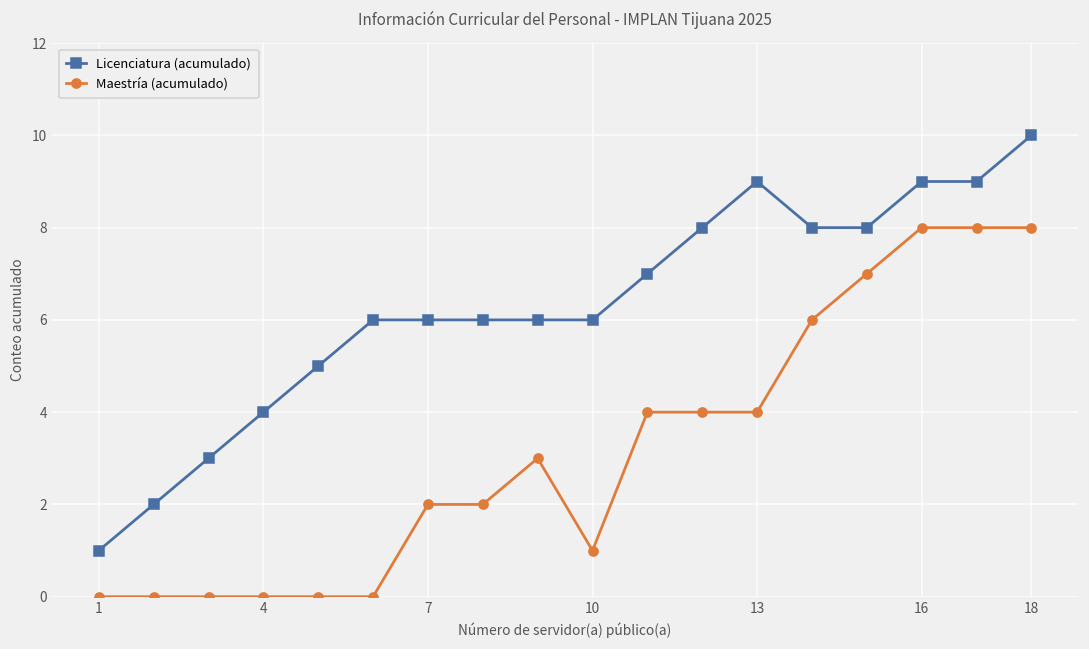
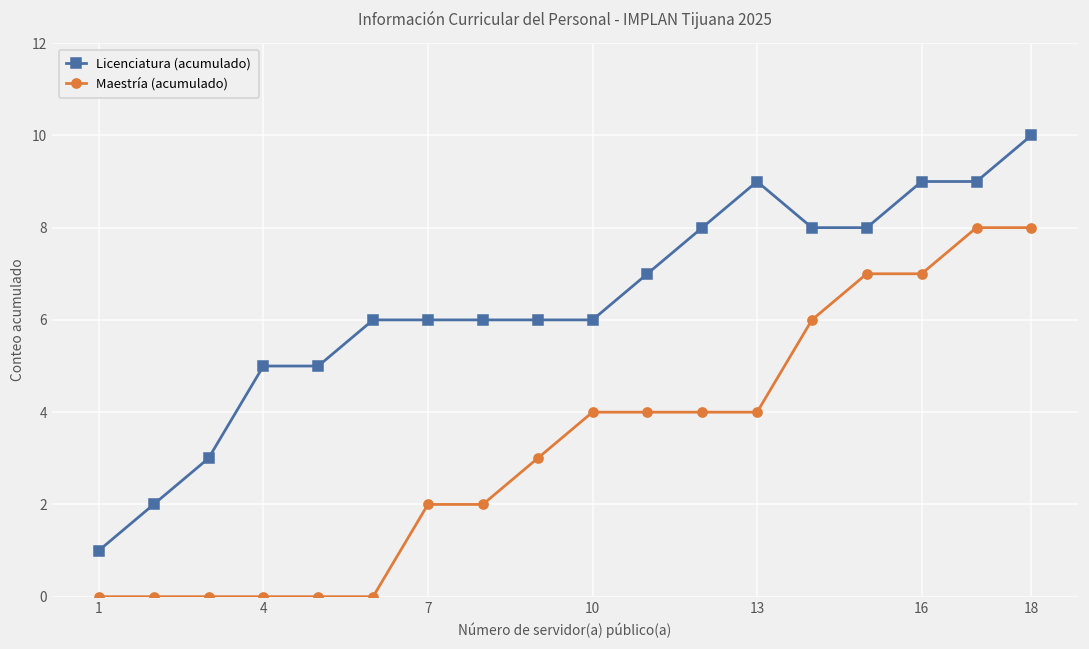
Licenciatura (acumulado), 4: 4 -> 5
Maestría (acumulado), 10: 1 -> 4
Maestría (acumulado), 16: 8 -> 7
